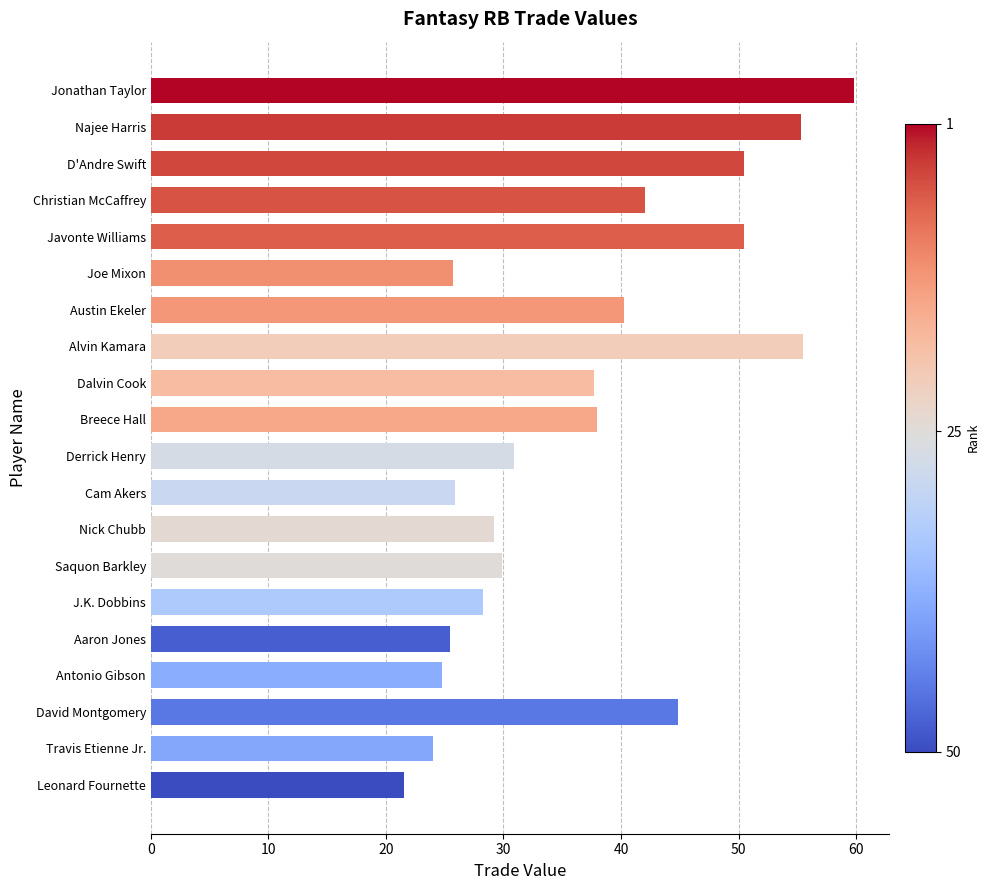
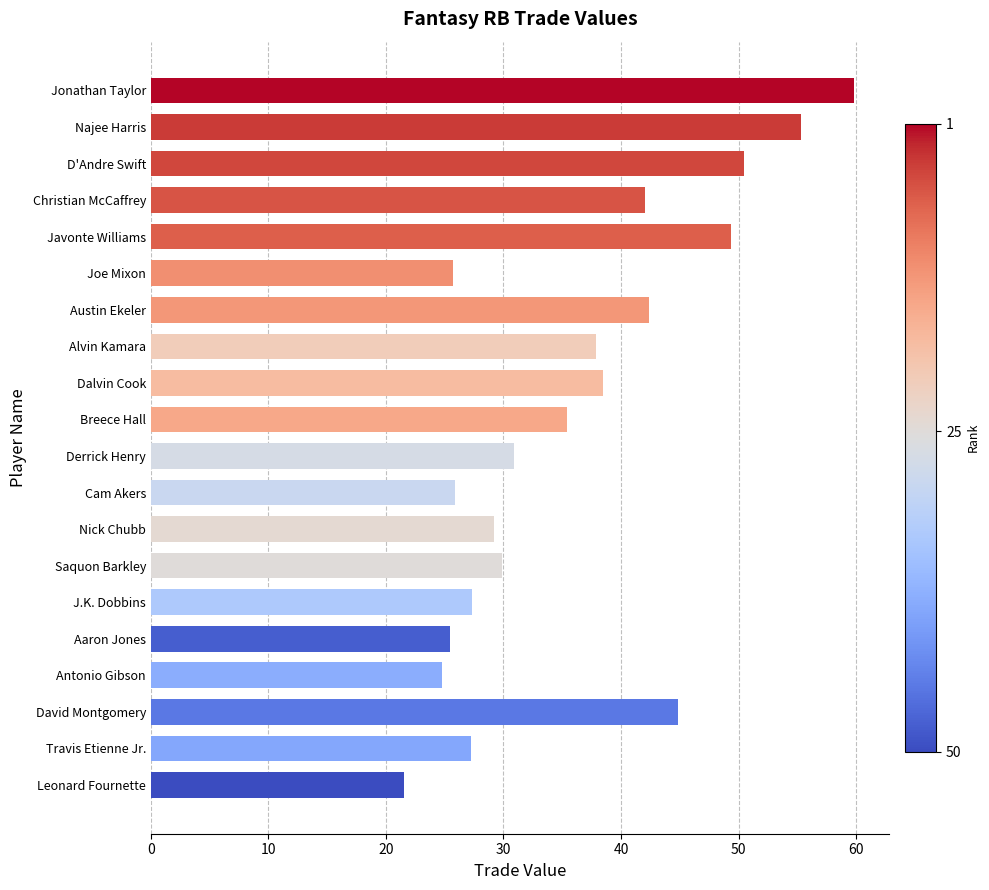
Javonte Williams: 50.5 -> 49.4
Austin Ekeler: 40.3 -> 42.4
Alvin Kamara: 55.5 -> 37.8
Dalvin Cook: 37.7 -> 38.5
Breece Hall: 38.0 -> 35.4
J.K. Dobbins: 28.3 -> 27.3
Travis Etienne Jr.: 24.0 -> 27.2
